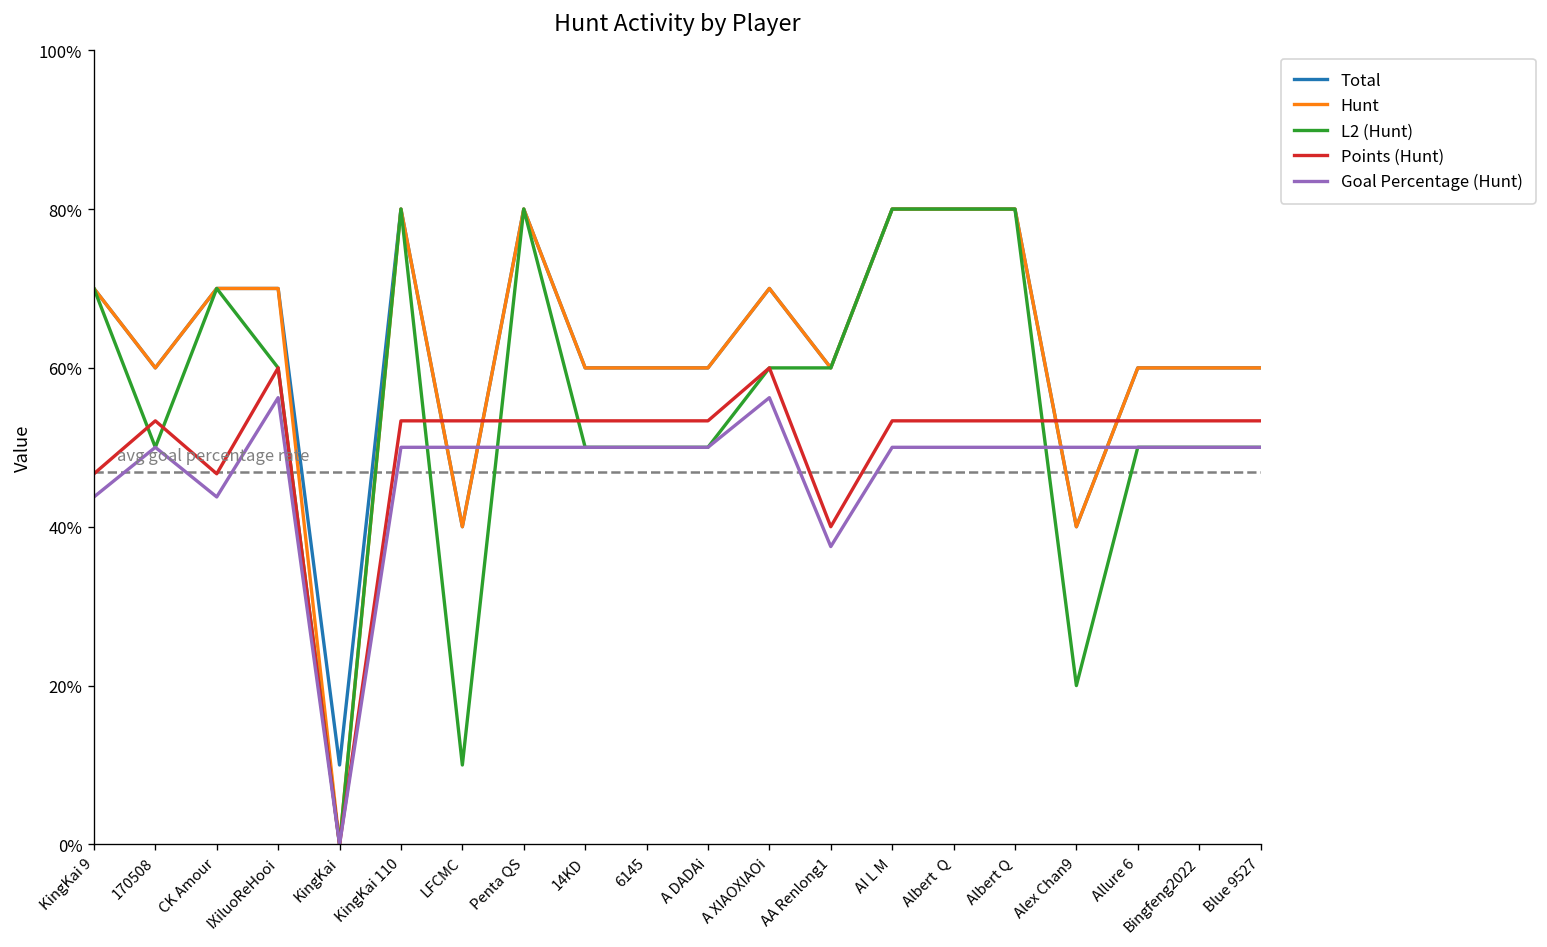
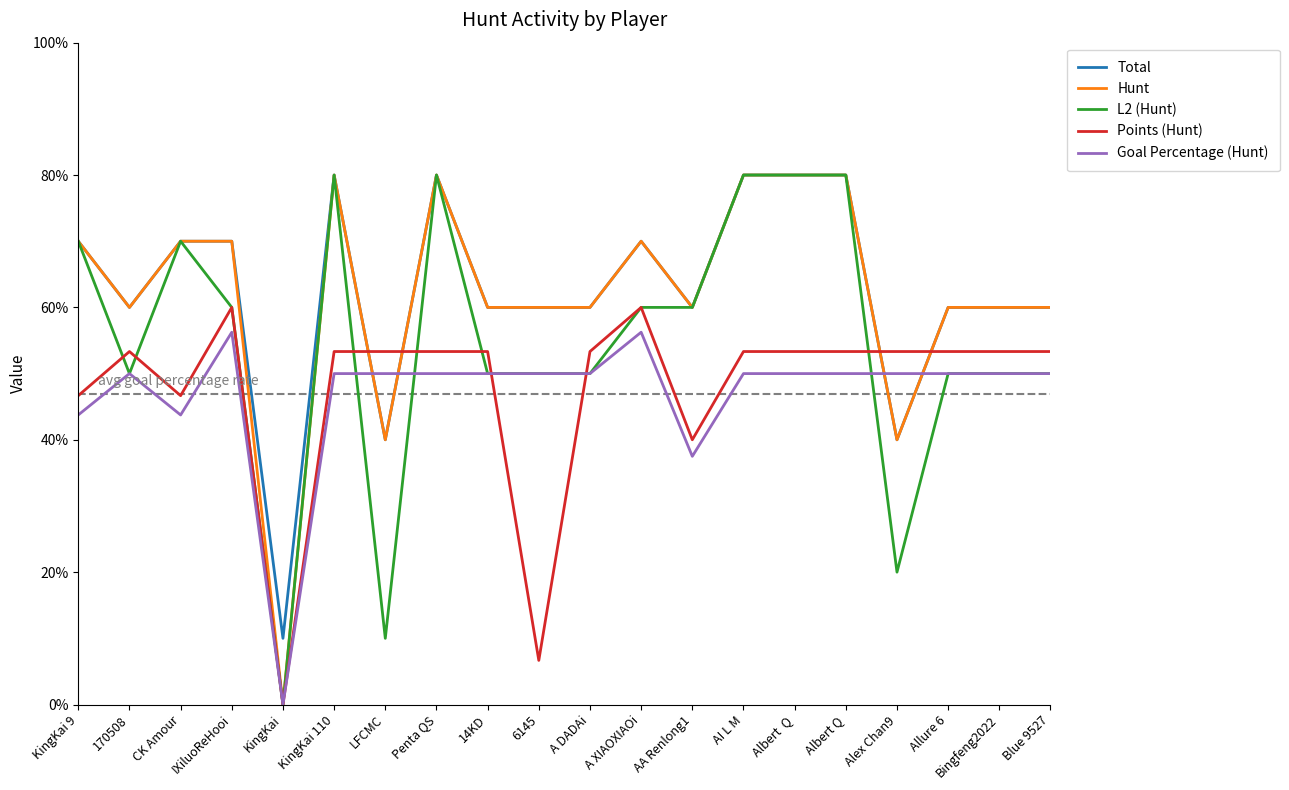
Points (Hunt), 6145: 53% -> 7%
